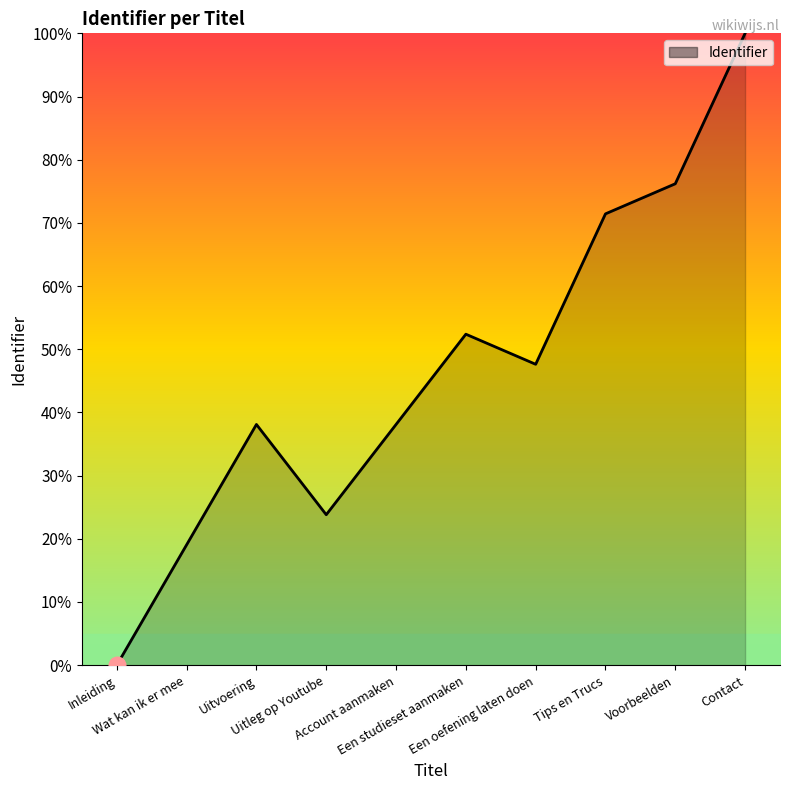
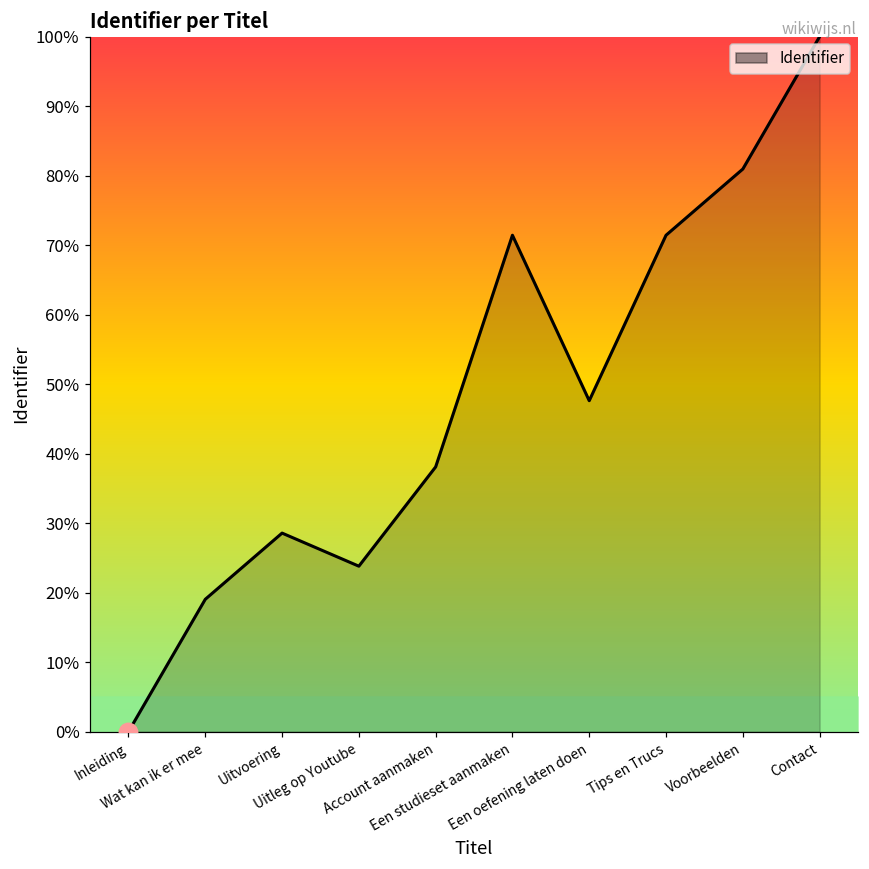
Identifier, Uitvoering: 38% -> 29%
Identifier, Een studieset aanmaken: 52% -> 71%
Identifier, Voorbeelden: 76% -> 81%
